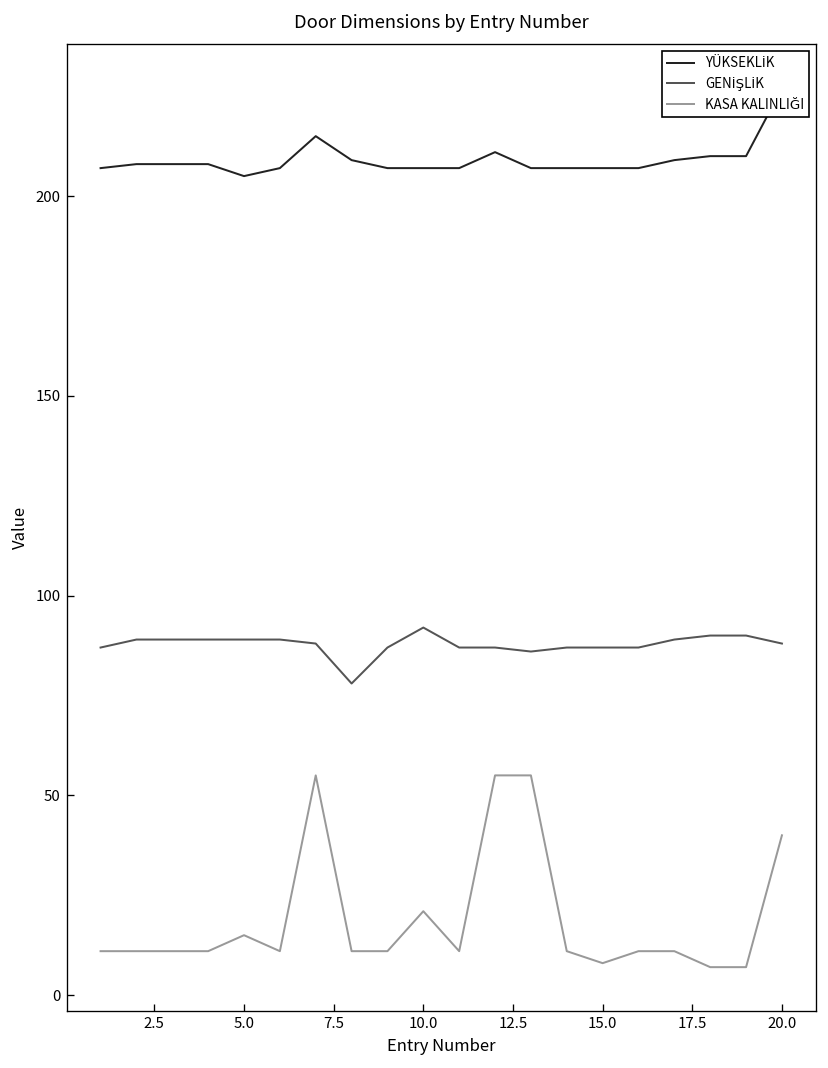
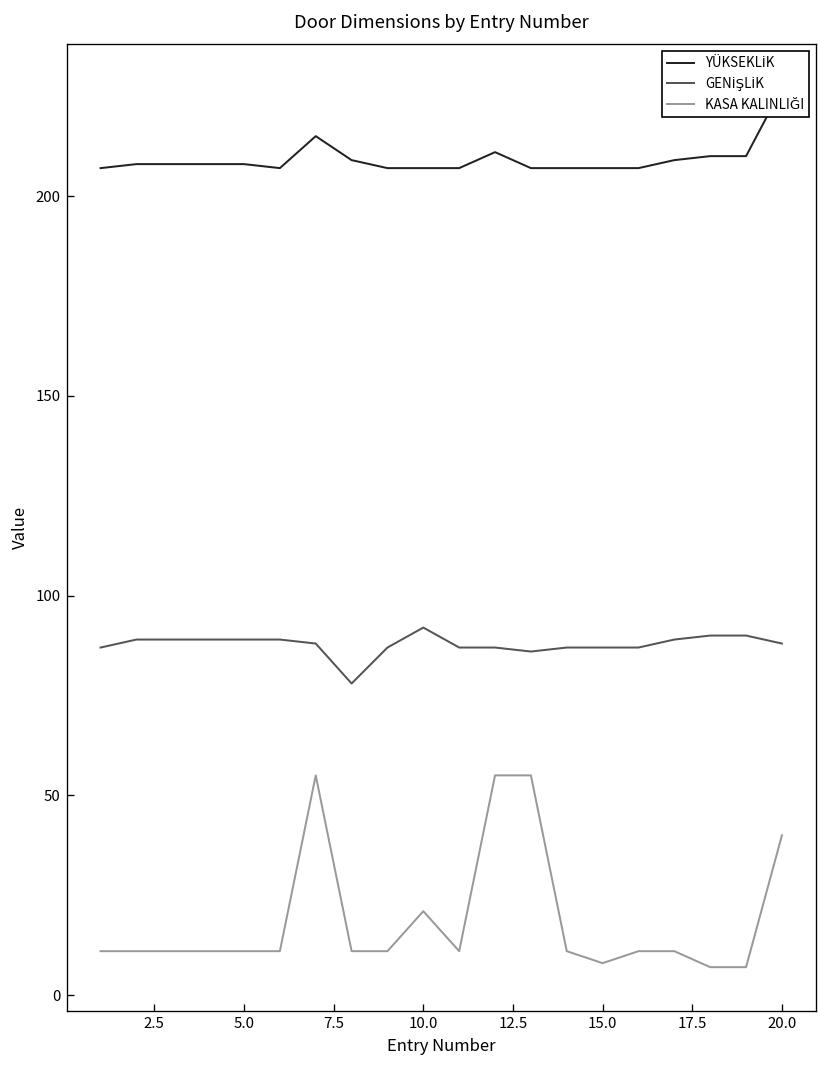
YÜKSEKLİK, 5.0: 205 -> 208
KASA KALINLIĞI, 5.0: 15 -> 11
